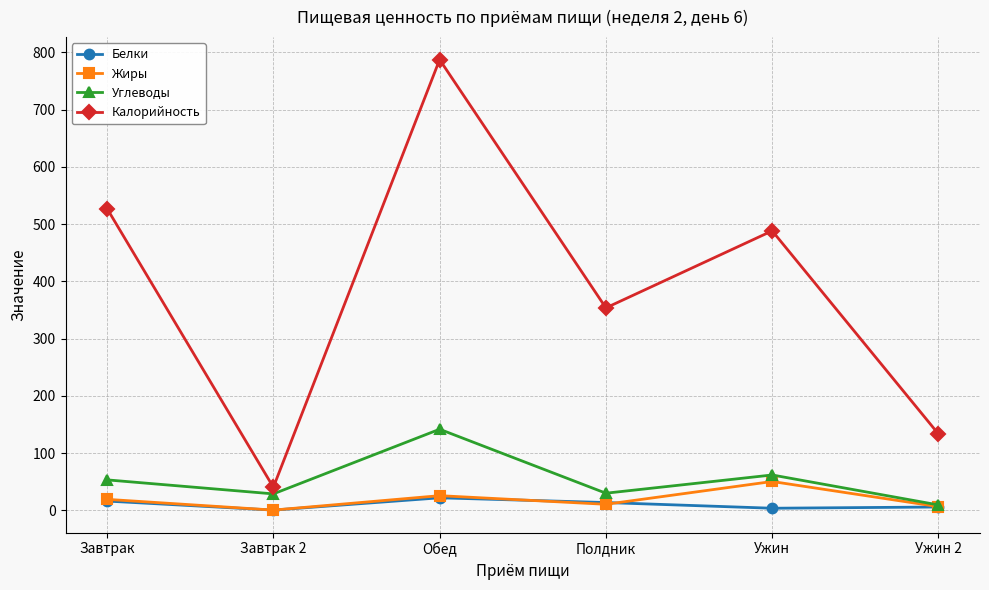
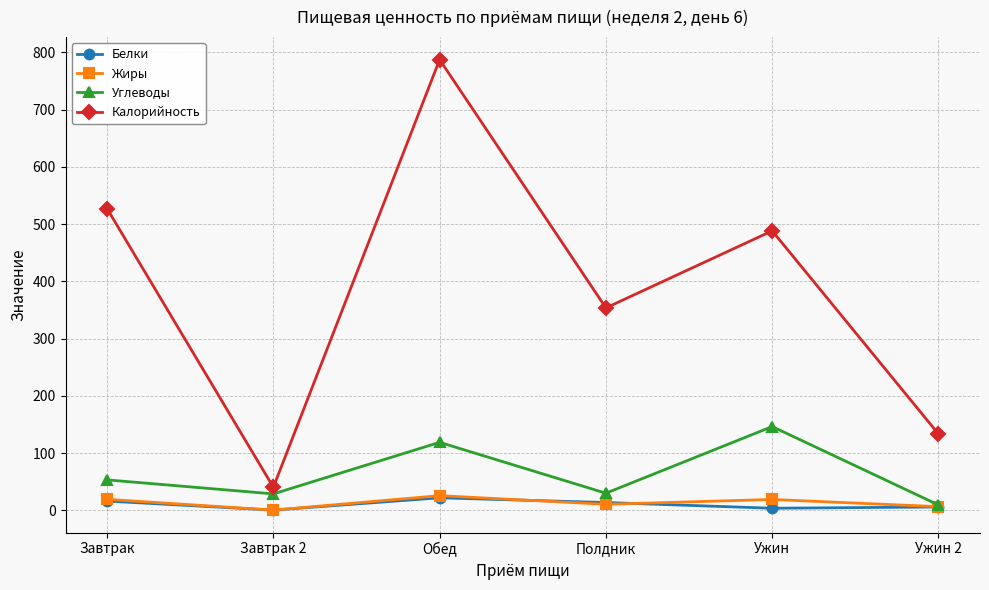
Углеводы, Обед: 140 -> 120
Жиры, Ужин: 50 -> 20
Углеводы, Ужин: 60 -> 150
